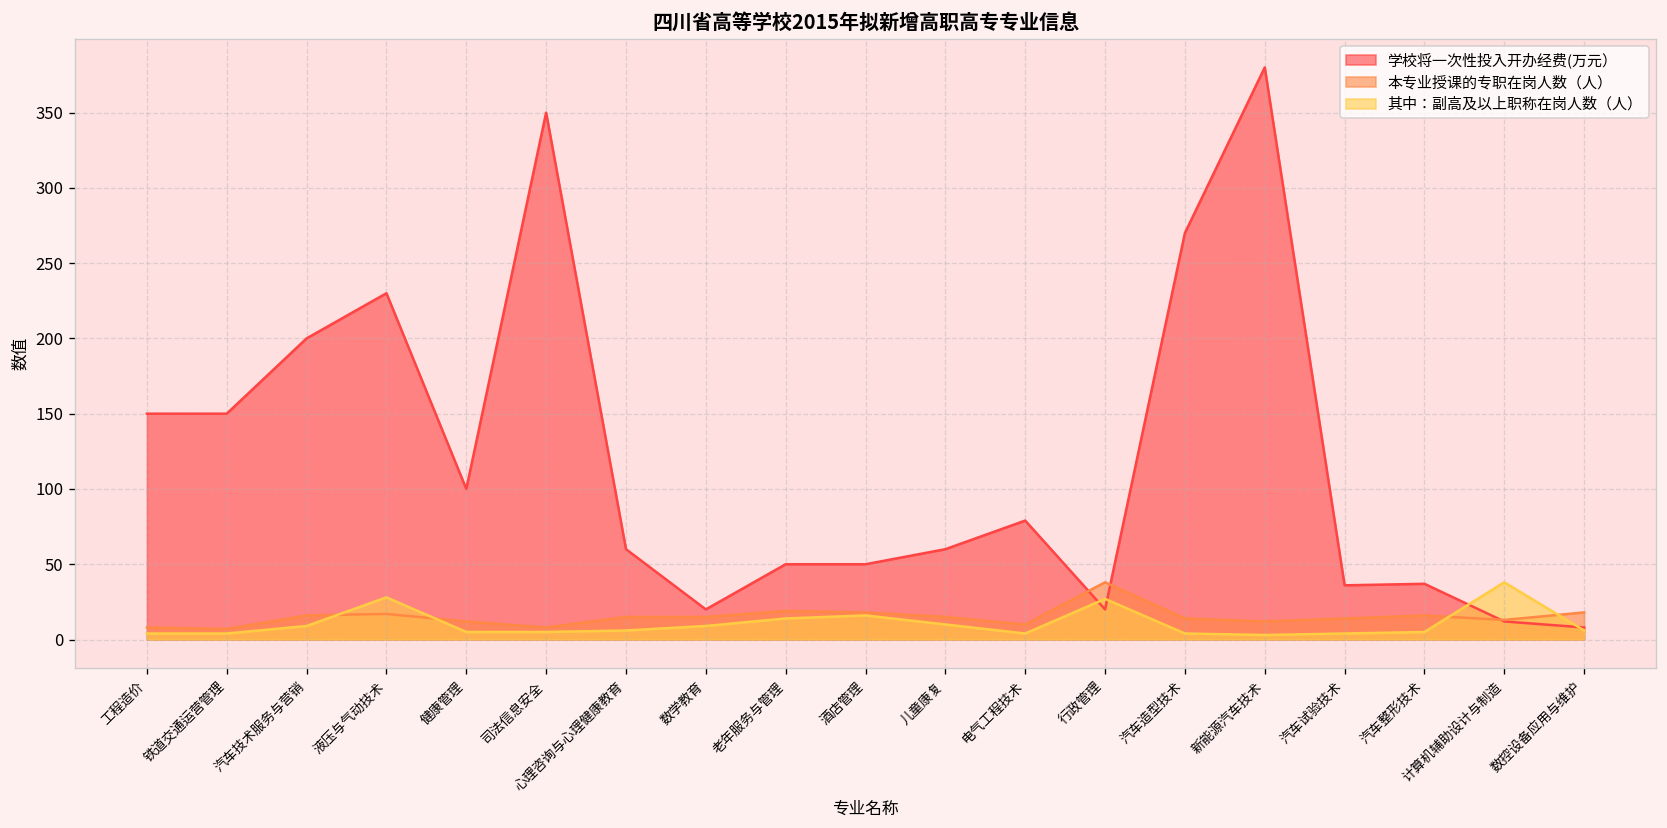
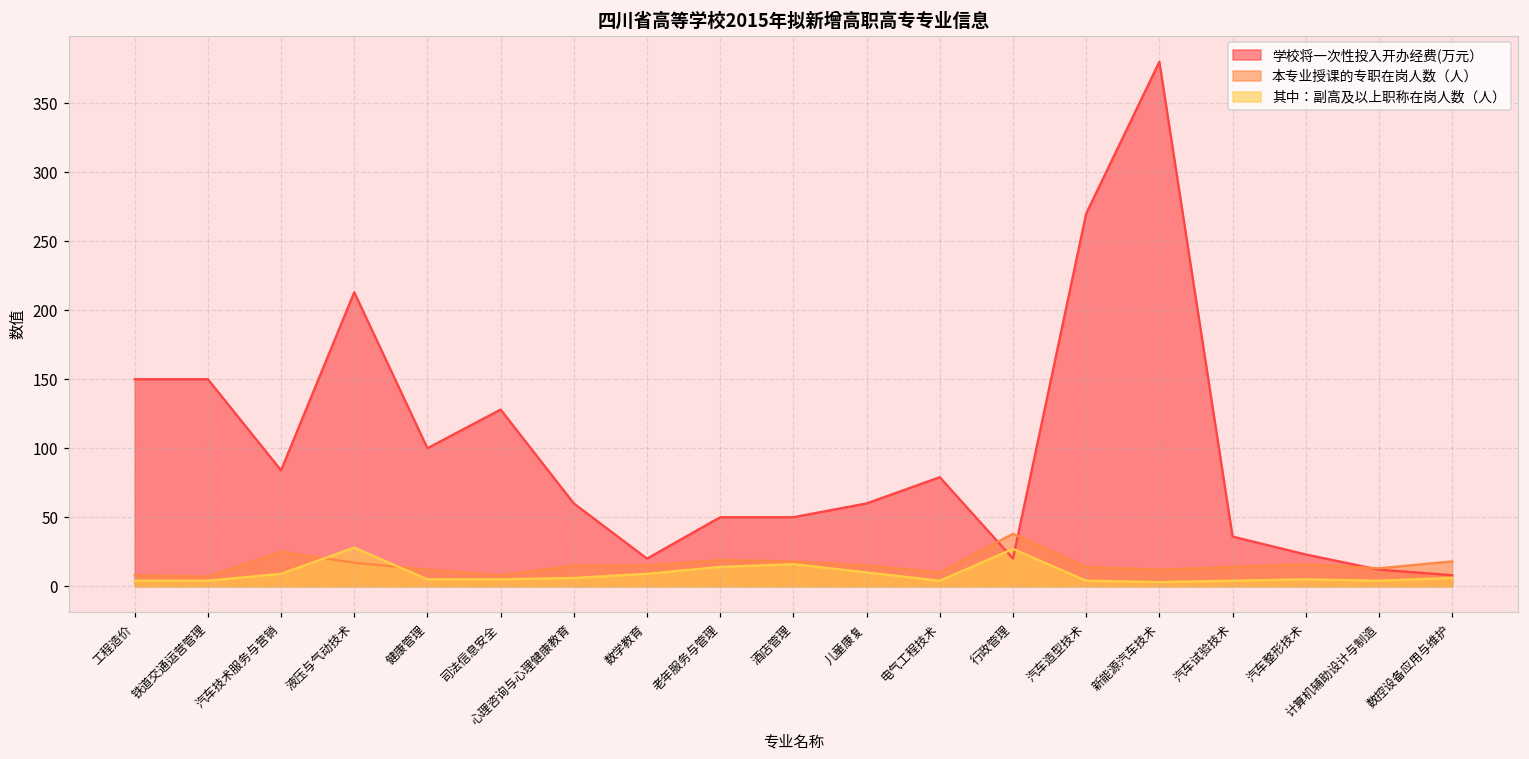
学校将一次性投入开办经费(万元）, 汽车技术服务与营销: 200 -> 84
本专业授课的专职在岗人数（人）, 汽车技术服务与营销: 16 -> 25
学校将一次性投入开办经费(万元）, 液压与气动技术: 230 -> 213
学校将一次性投入开办经费(万元）, 司法信息安全: 350 -> 128
学校将一次性投入开办经费(万元）, 汽车整形技术: 37 -> 23
其中：副高及以上职称在岗人数（人）, 计算机辅助设计与制造: 38 -> 4
